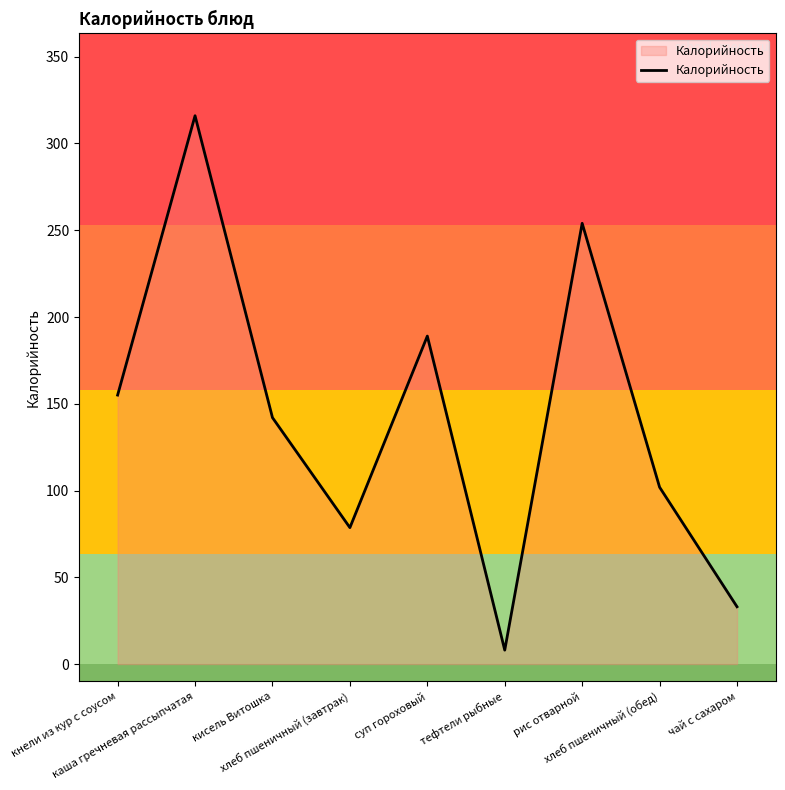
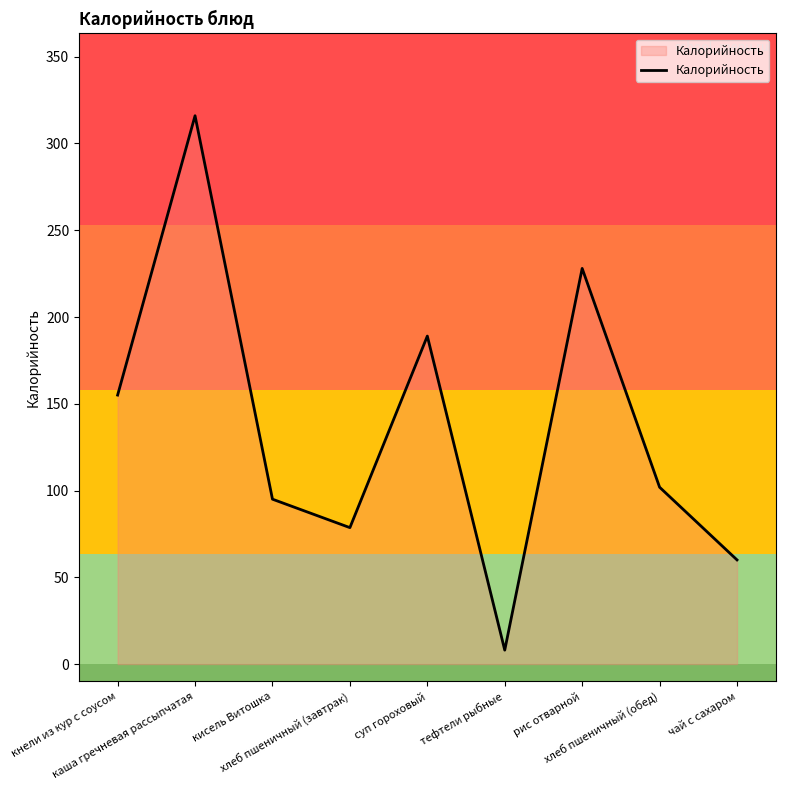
кисель Витошка: 142 -> 95
рис отварной: 254 -> 228
чай с сахаром: 33 -> 60
